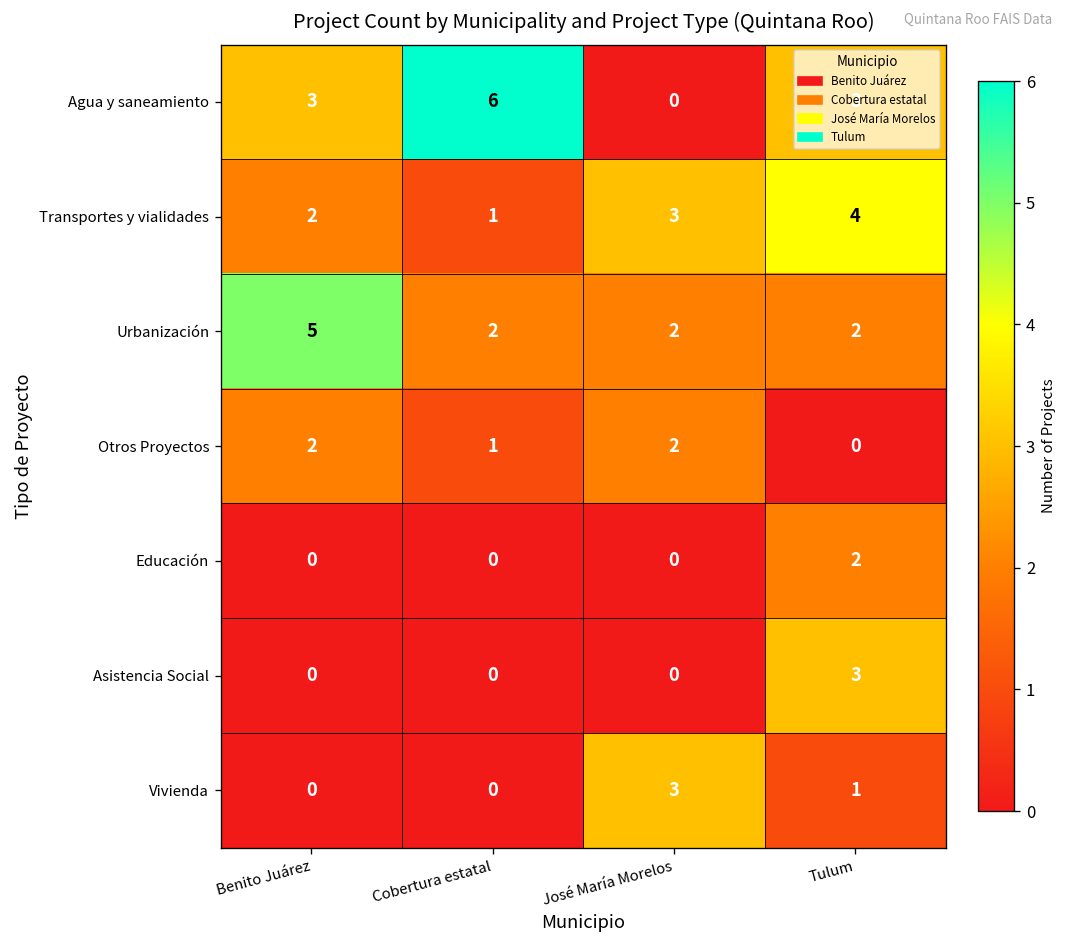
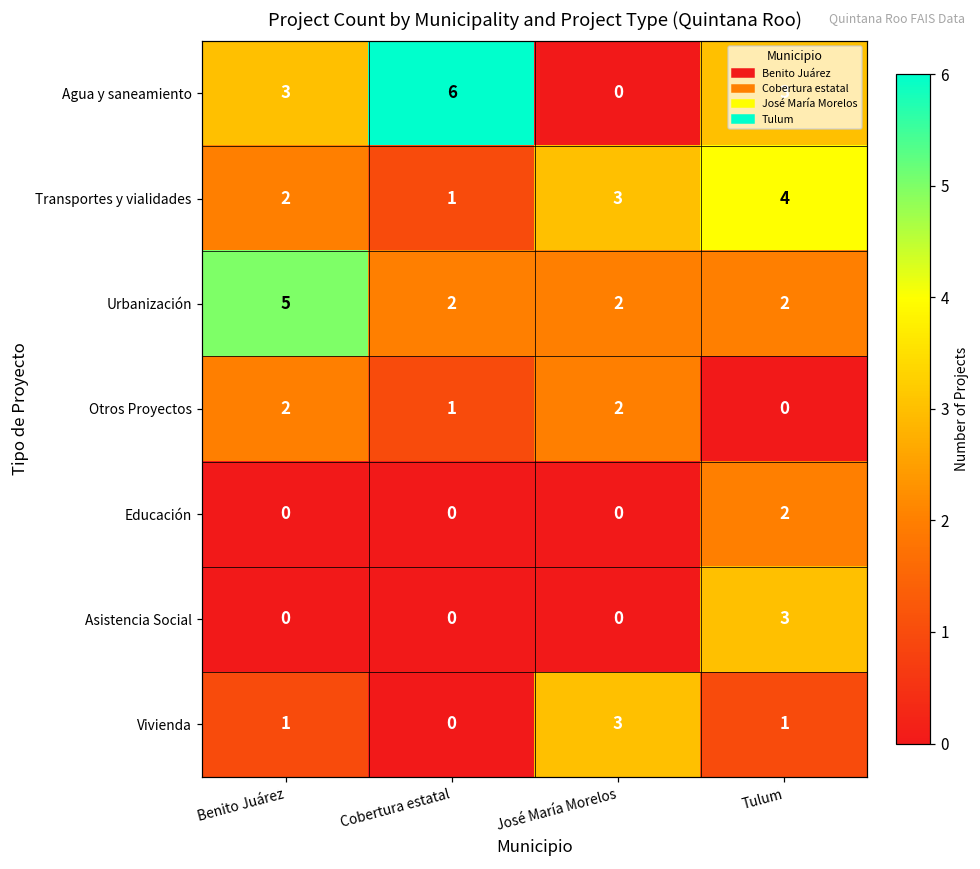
Vivienda, Benito Juárez: 0 -> 1
